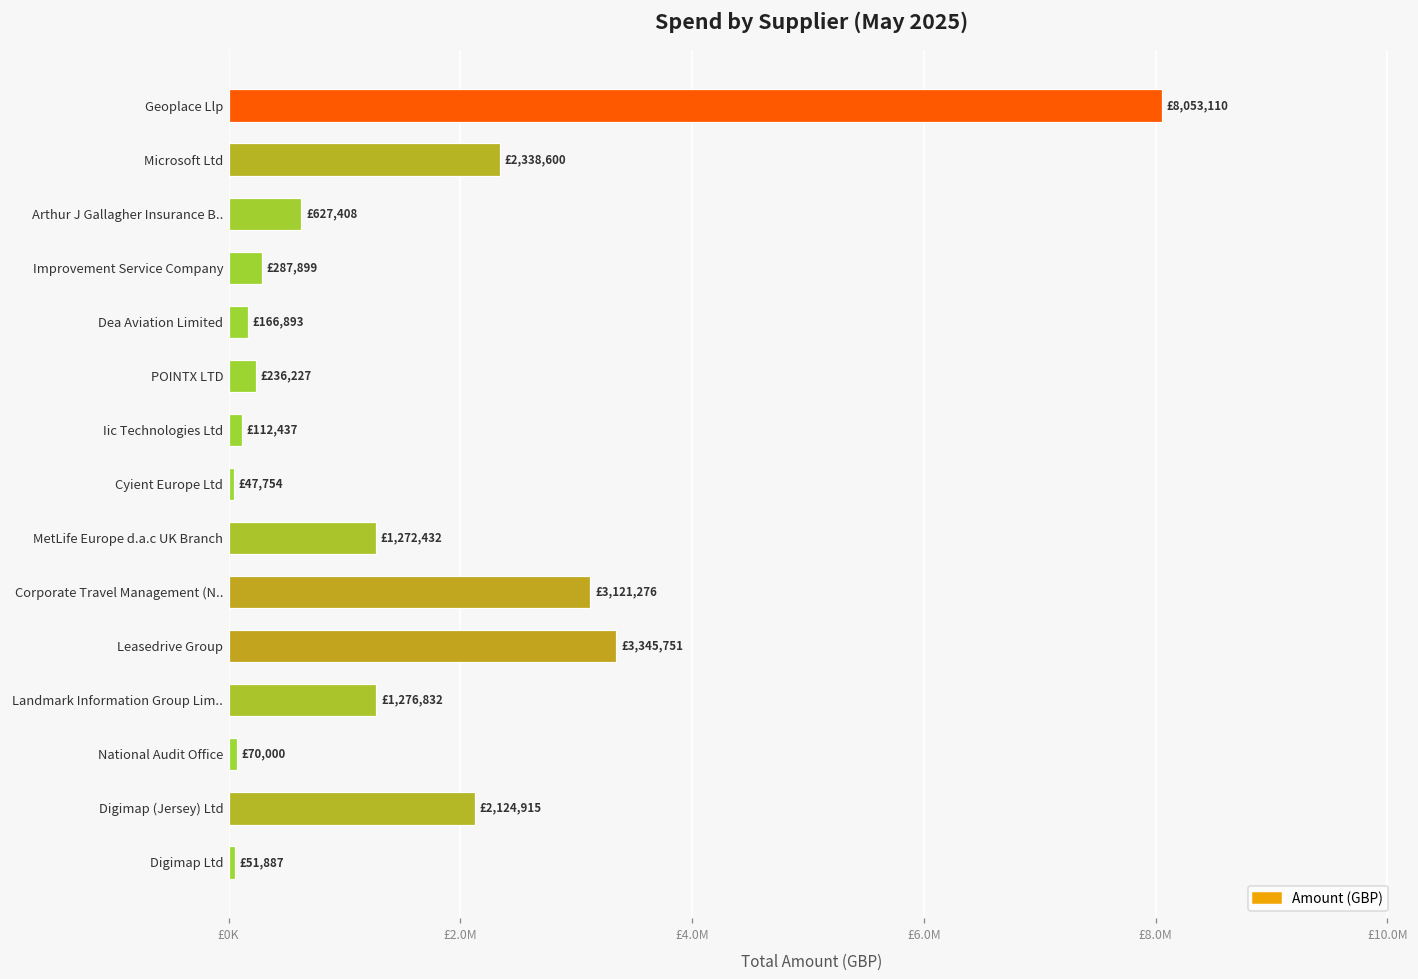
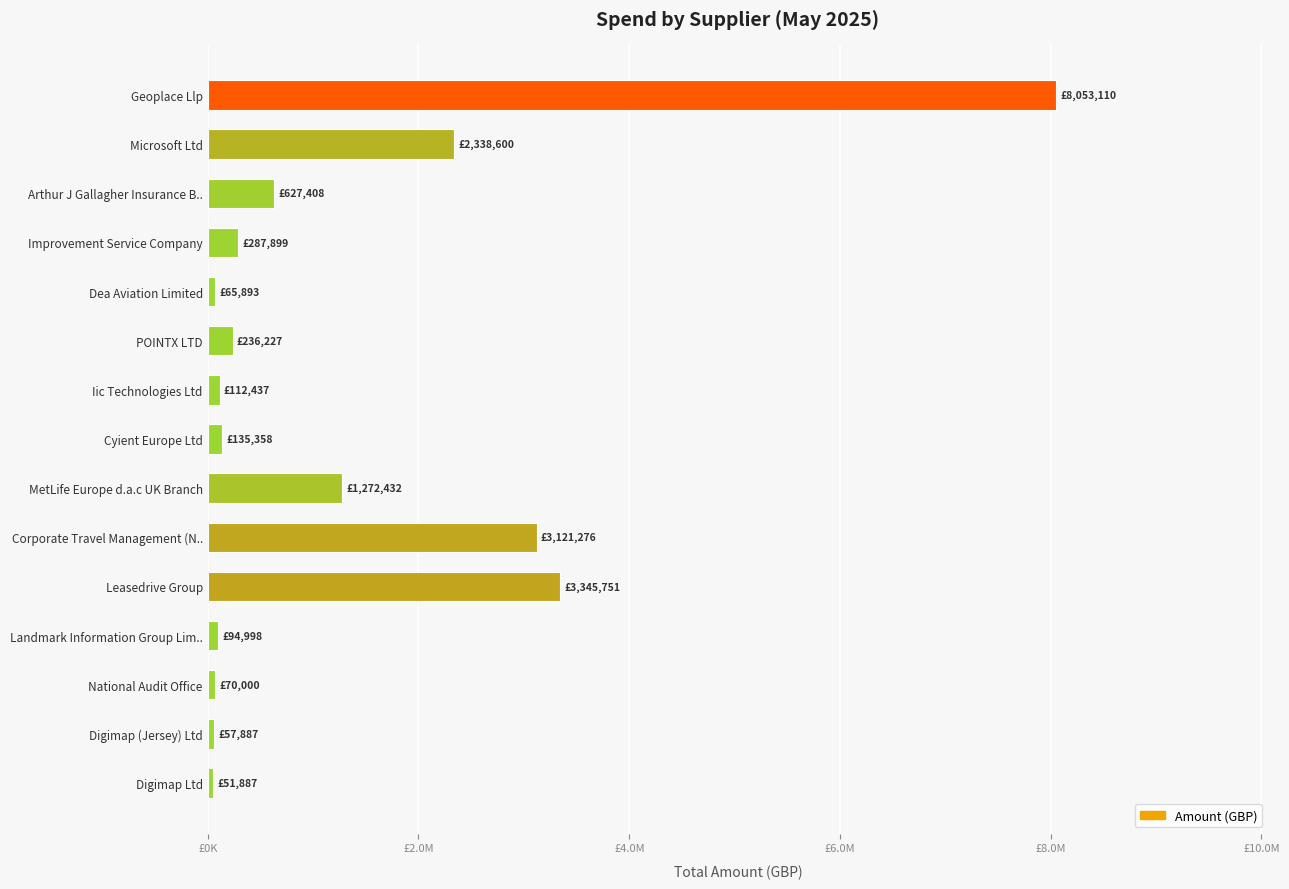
Dea Aviation Limited: £166,893 -> £65,893
Cyient Europe Ltd: £47,754 -> £135,358
Landmark Information Group Lim..: £1,276,832 -> £94,998
Digimap (Jersey) Ltd: £2,124,915 -> £57,887
